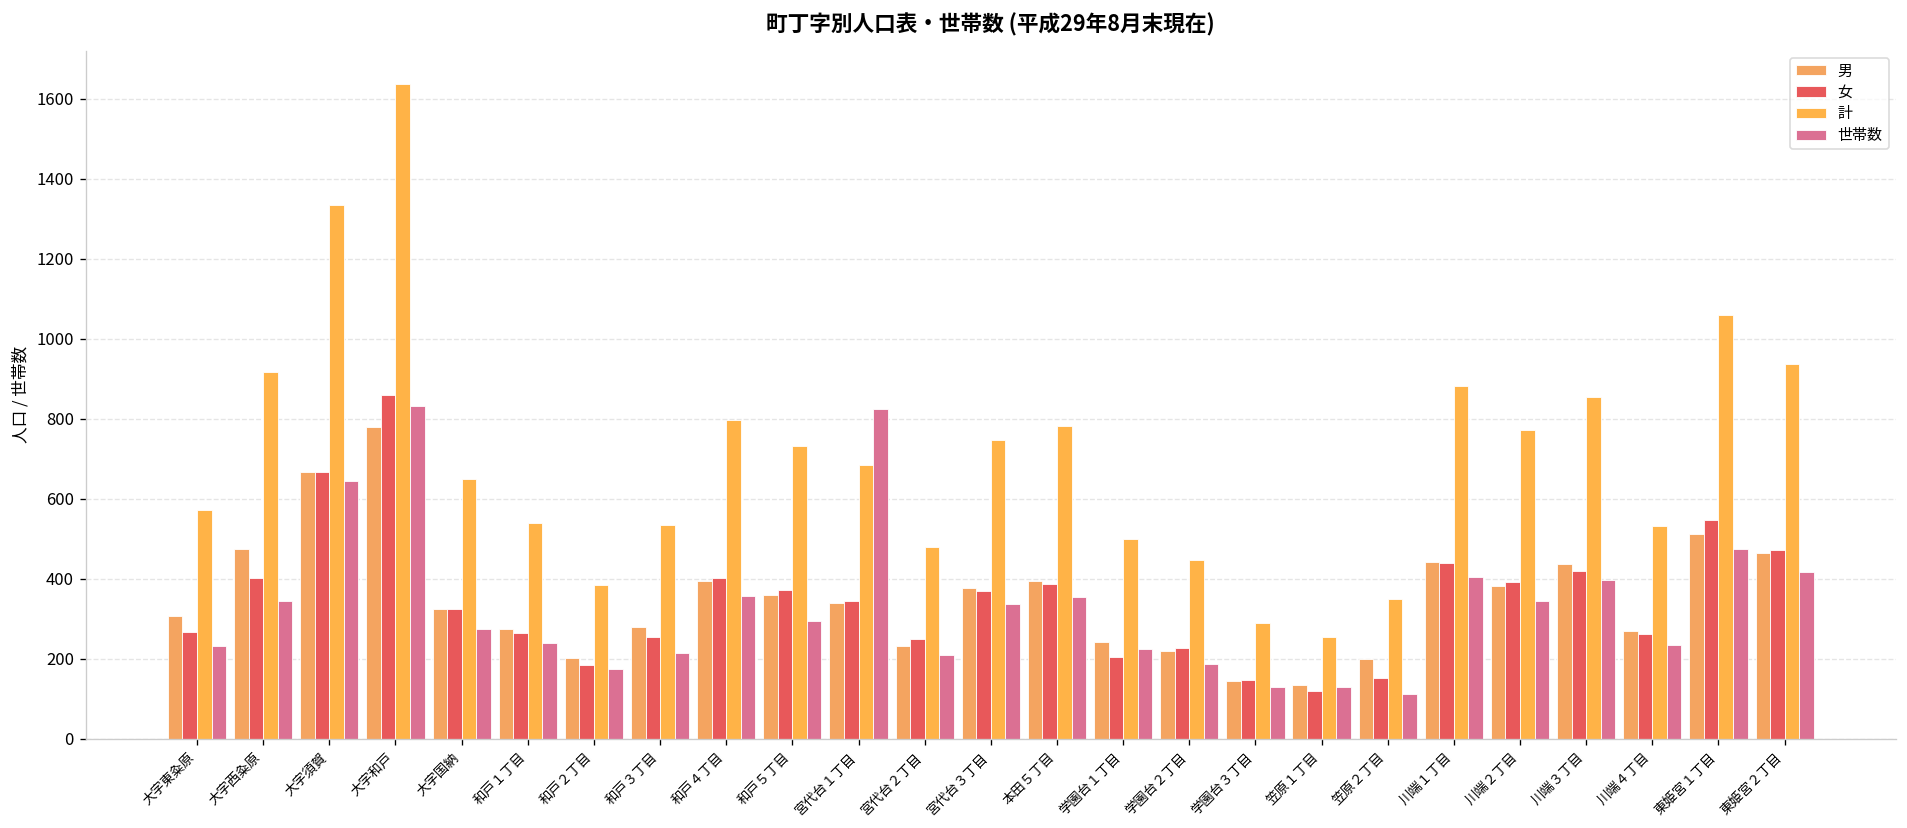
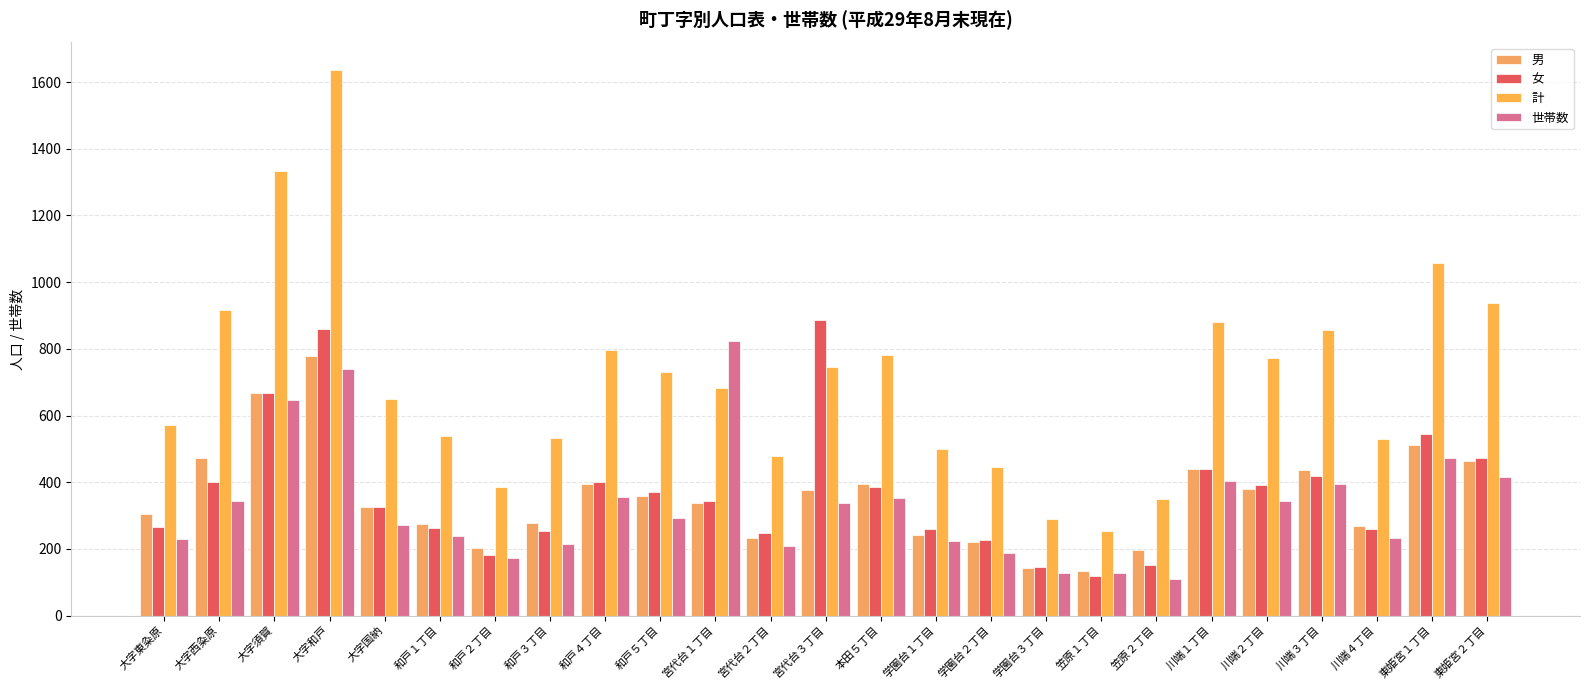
世帯数, 大字和戸: 830 -> 740
女, 宮代台３丁目: 370 -> 890
女, 学園台１丁目: 200 -> 260
